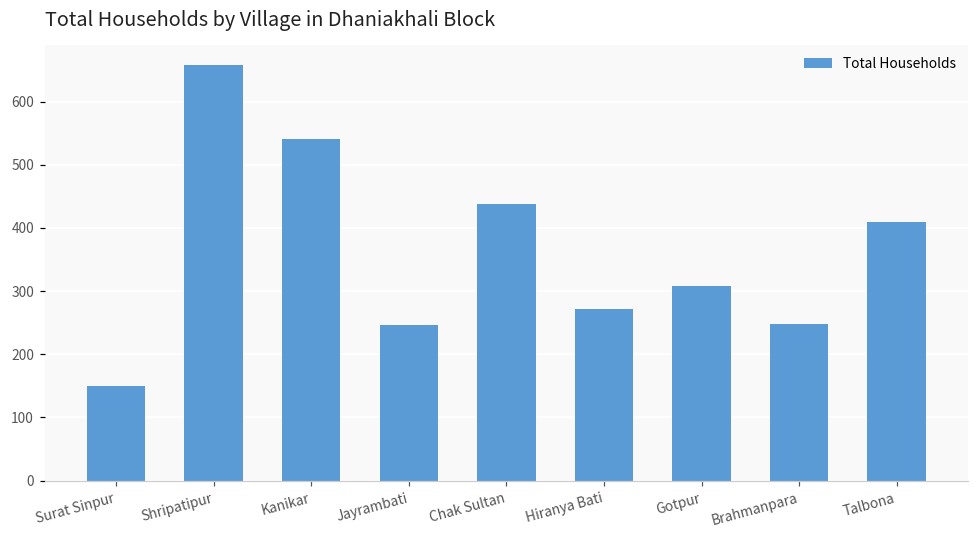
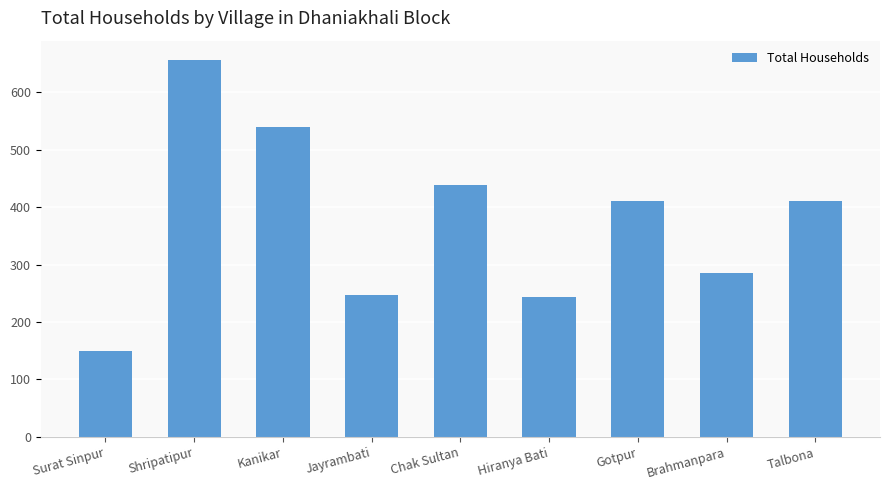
Hiranya Bati: 270 -> 240
Gotpur: 310 -> 410
Brahmanpara: 250 -> 290
